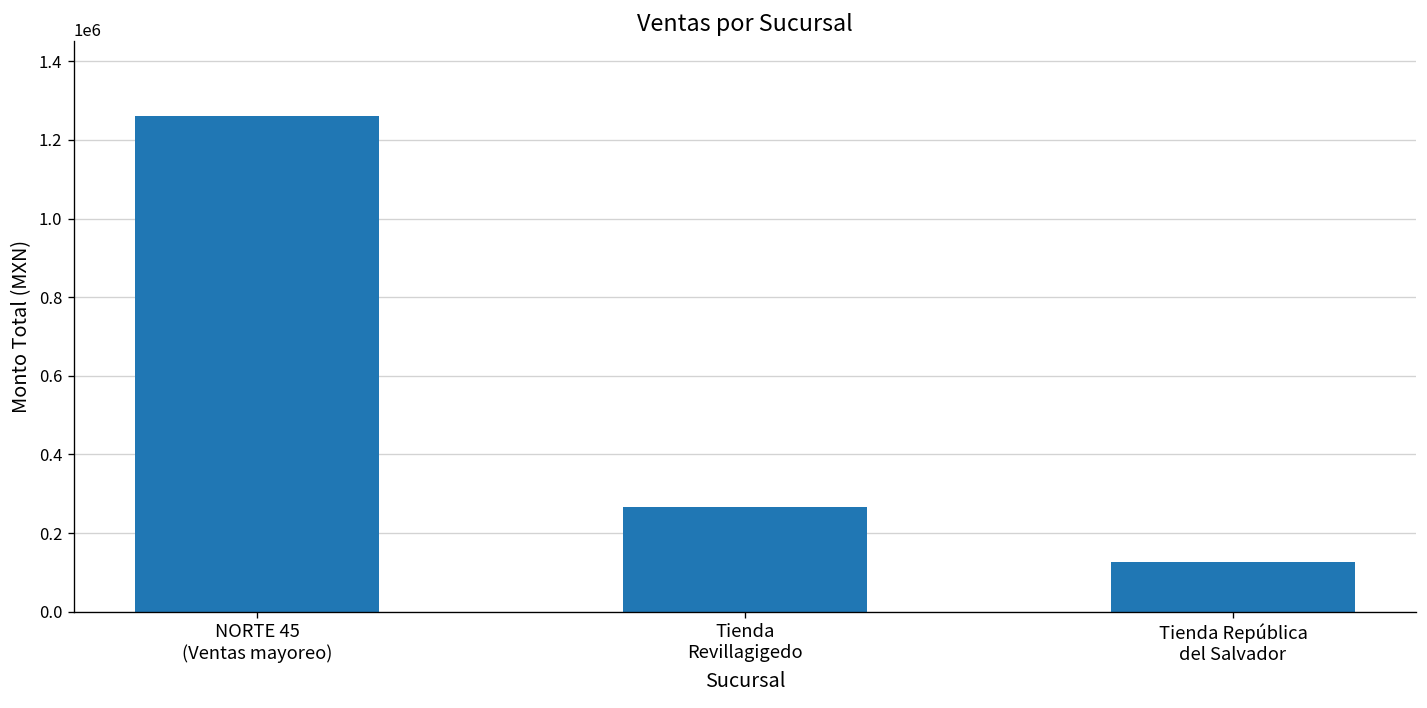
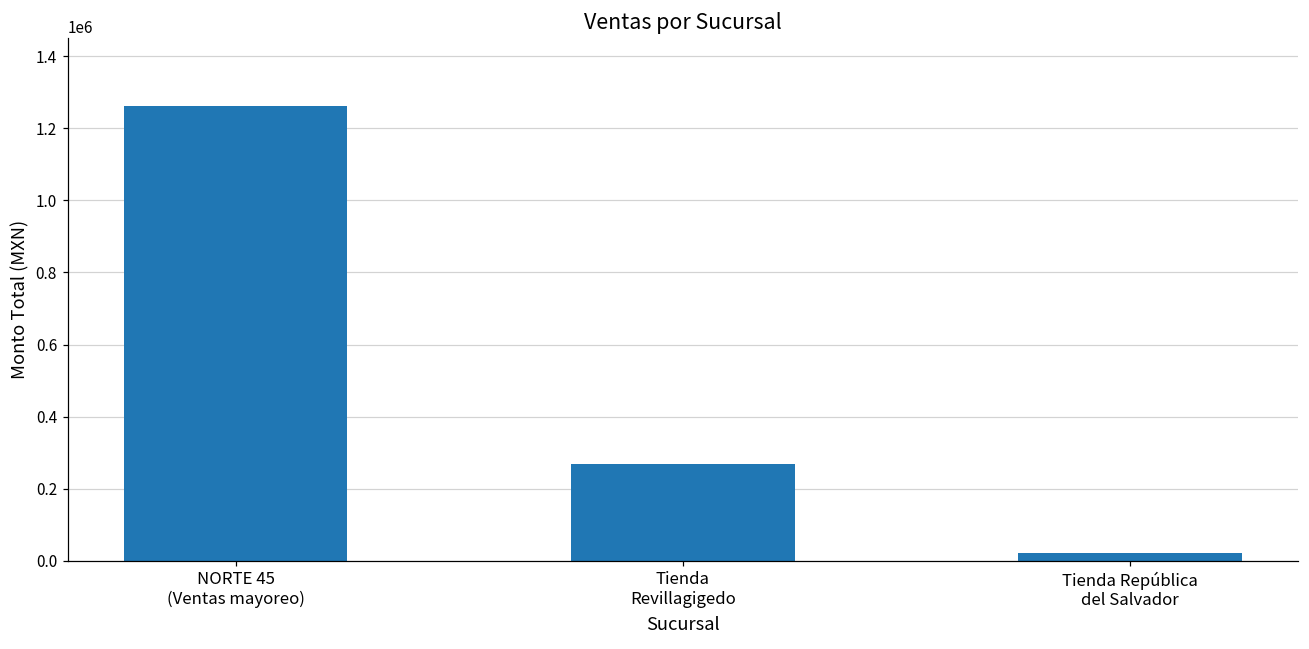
Tienda República del Salvador: 130000 -> 20000
